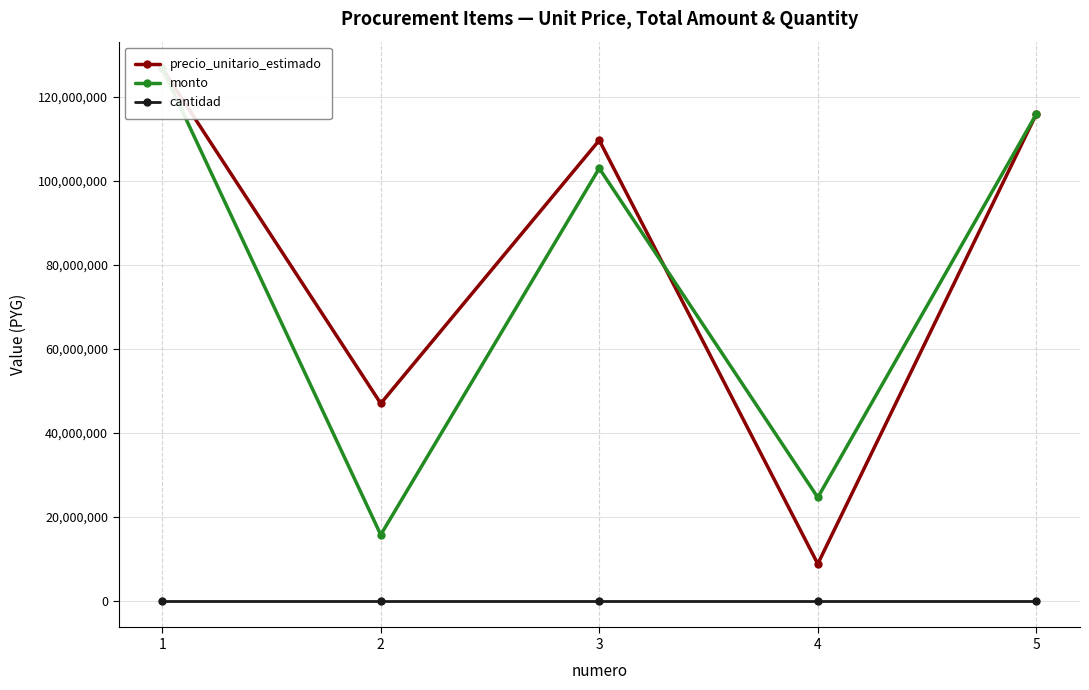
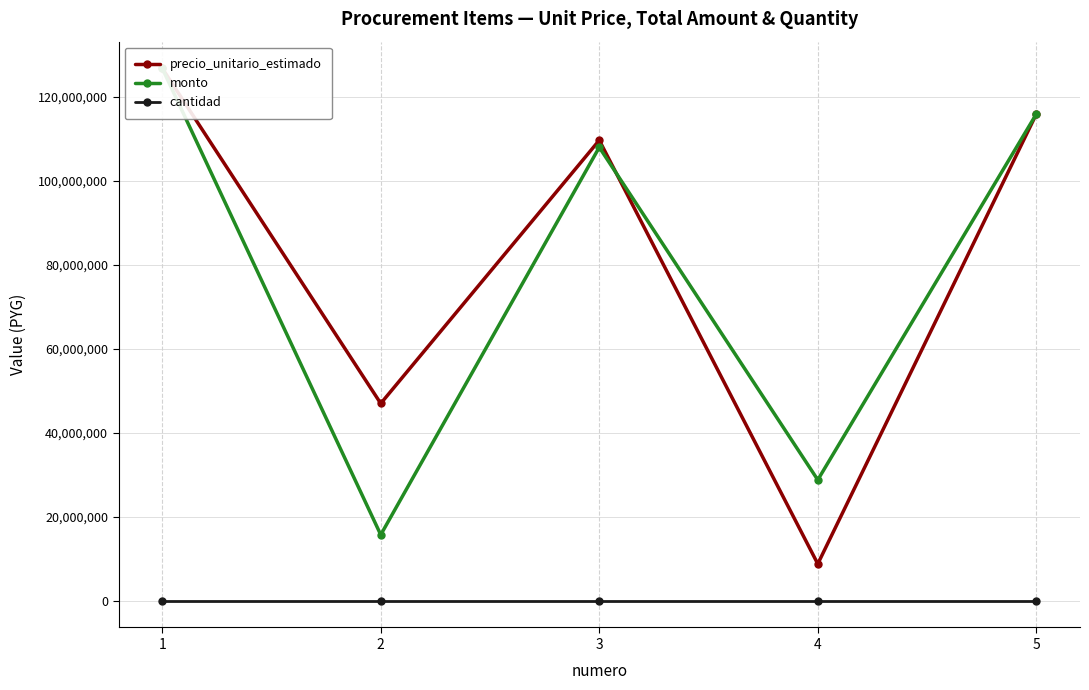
monto, 3: 103,000,000 -> 108,000,000
monto, 4: 25,000,000 -> 29,000,000
